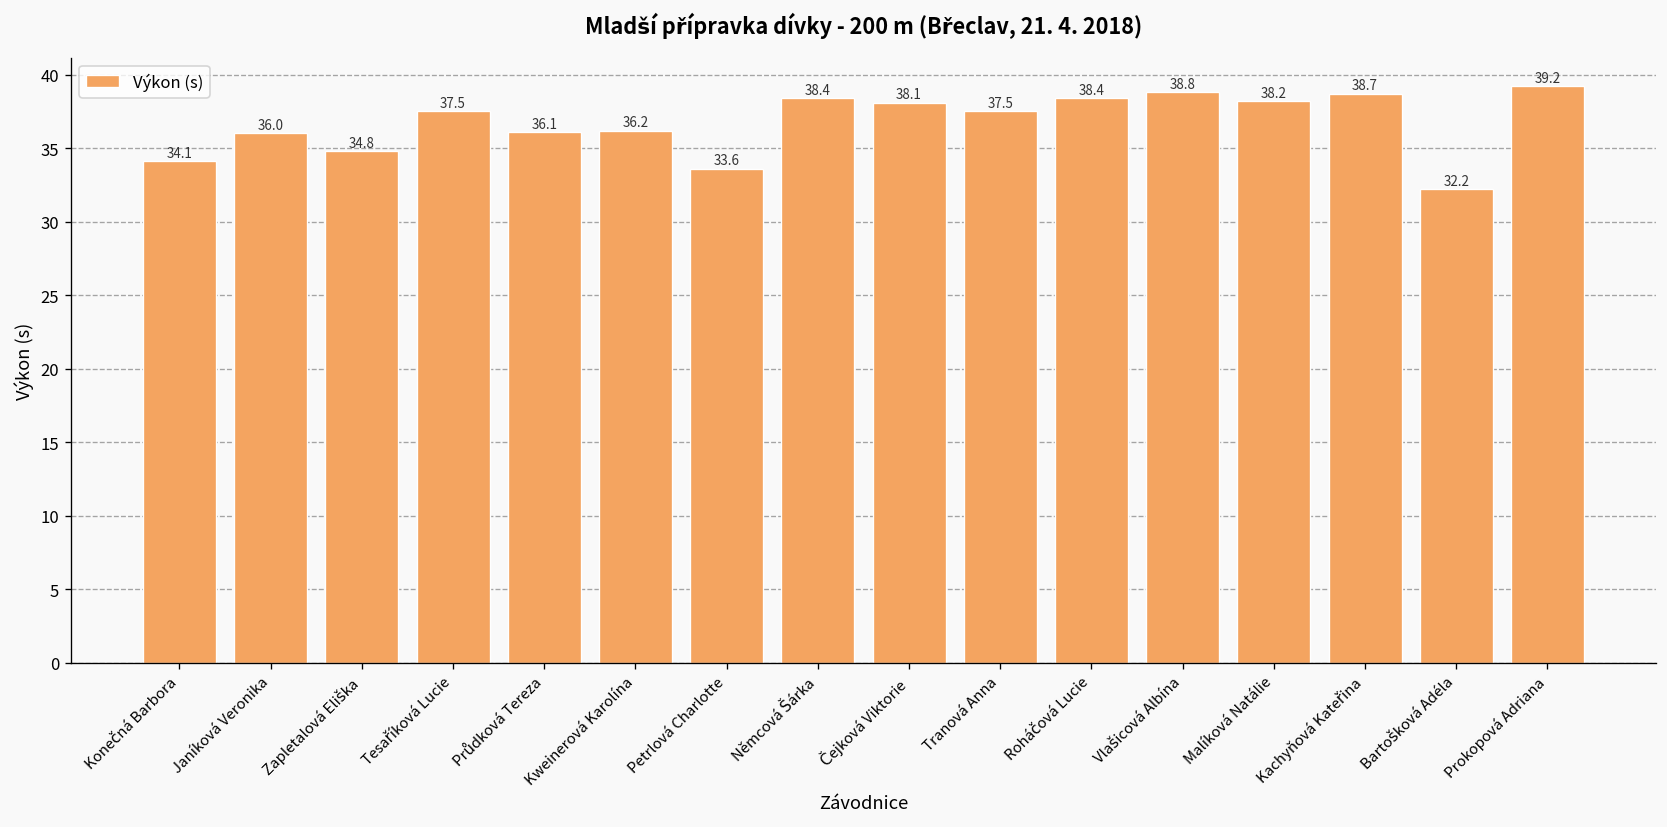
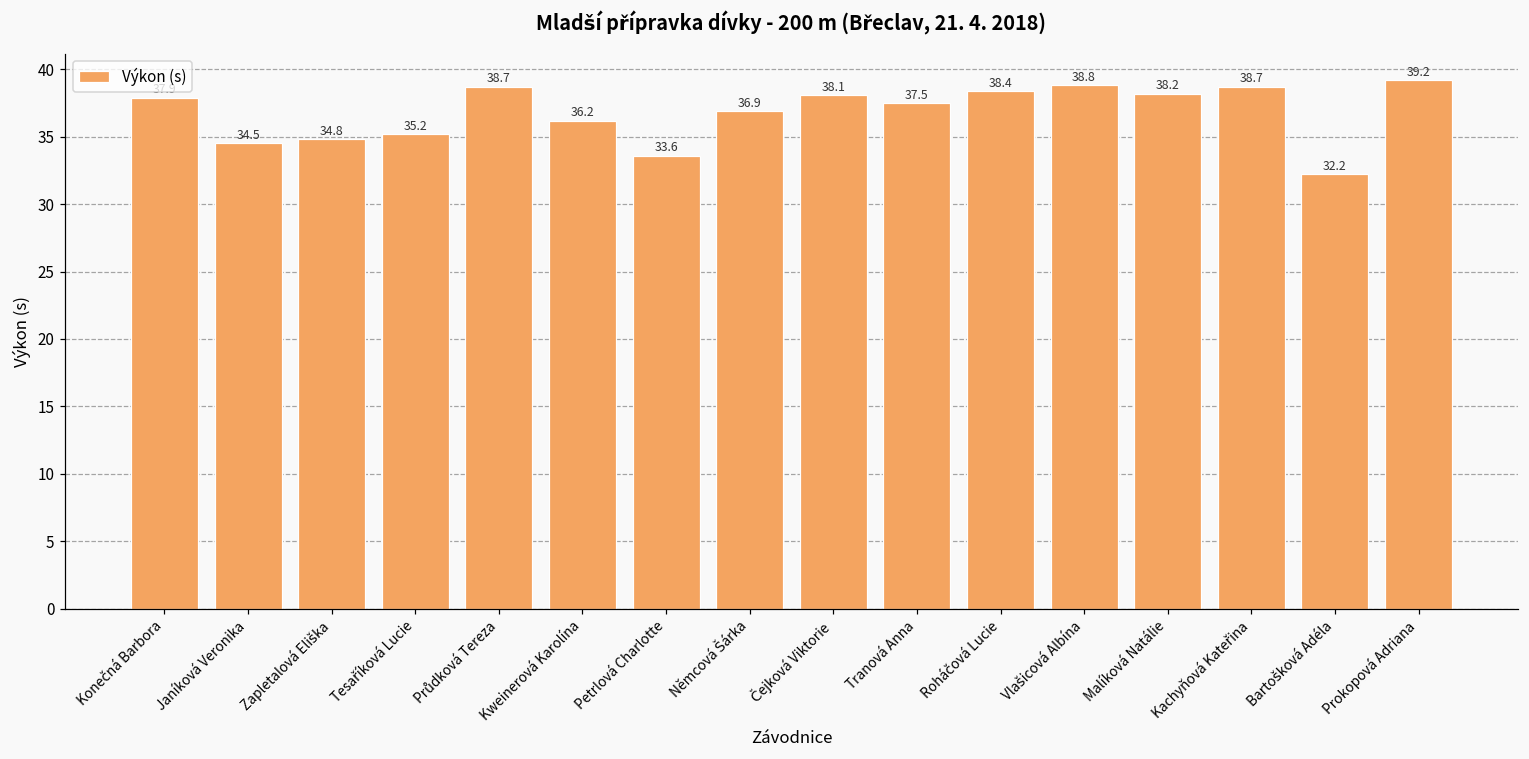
Konečná Barbora: 34.1 -> 37.9
Janíková Veronika: 36.0 -> 34.5
Tesaříková Lucie: 37.5 -> 35.2
Průdková Tereza: 36.1 -> 38.7
Němcová Šárka: 38.4 -> 36.9
